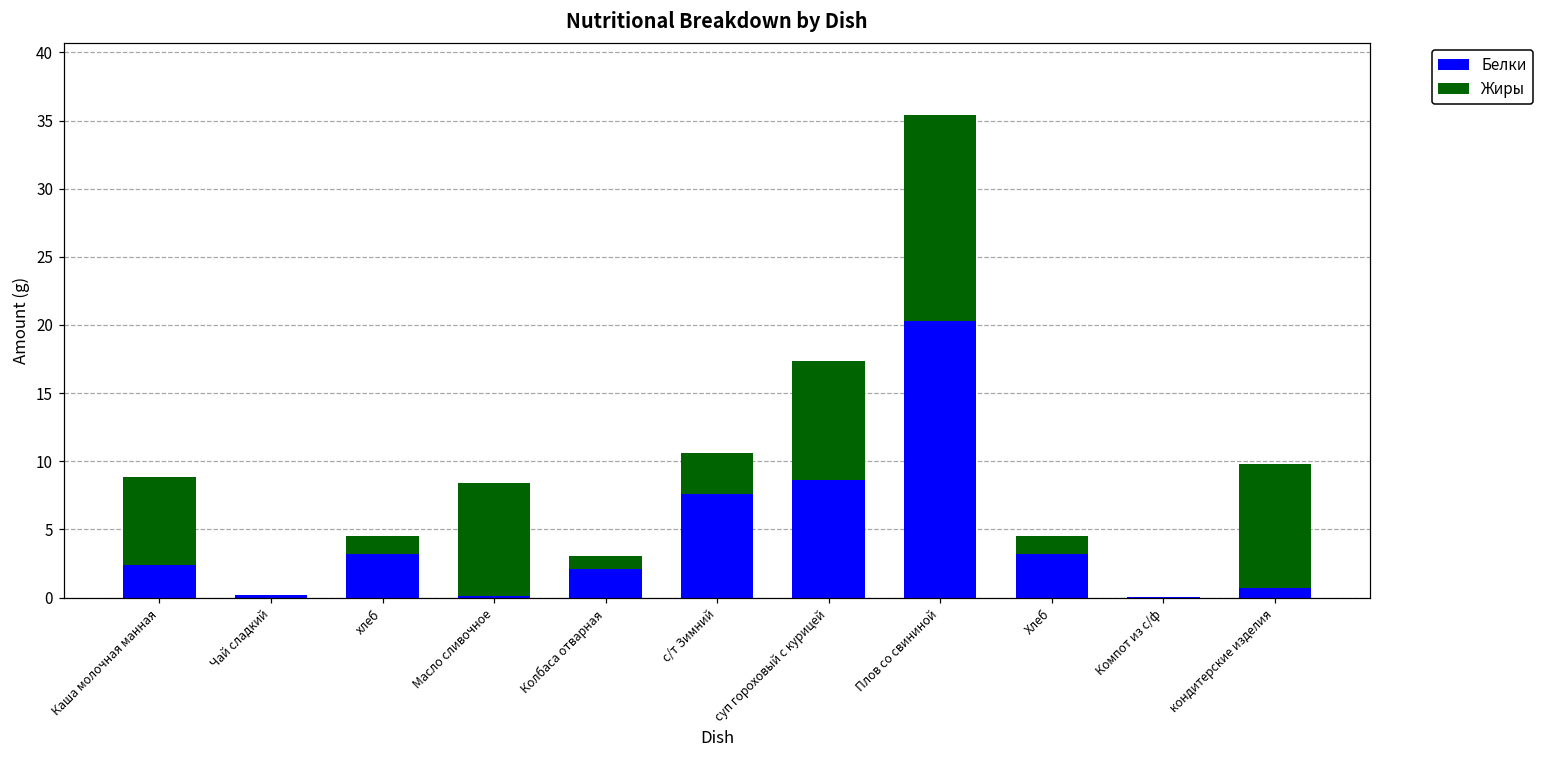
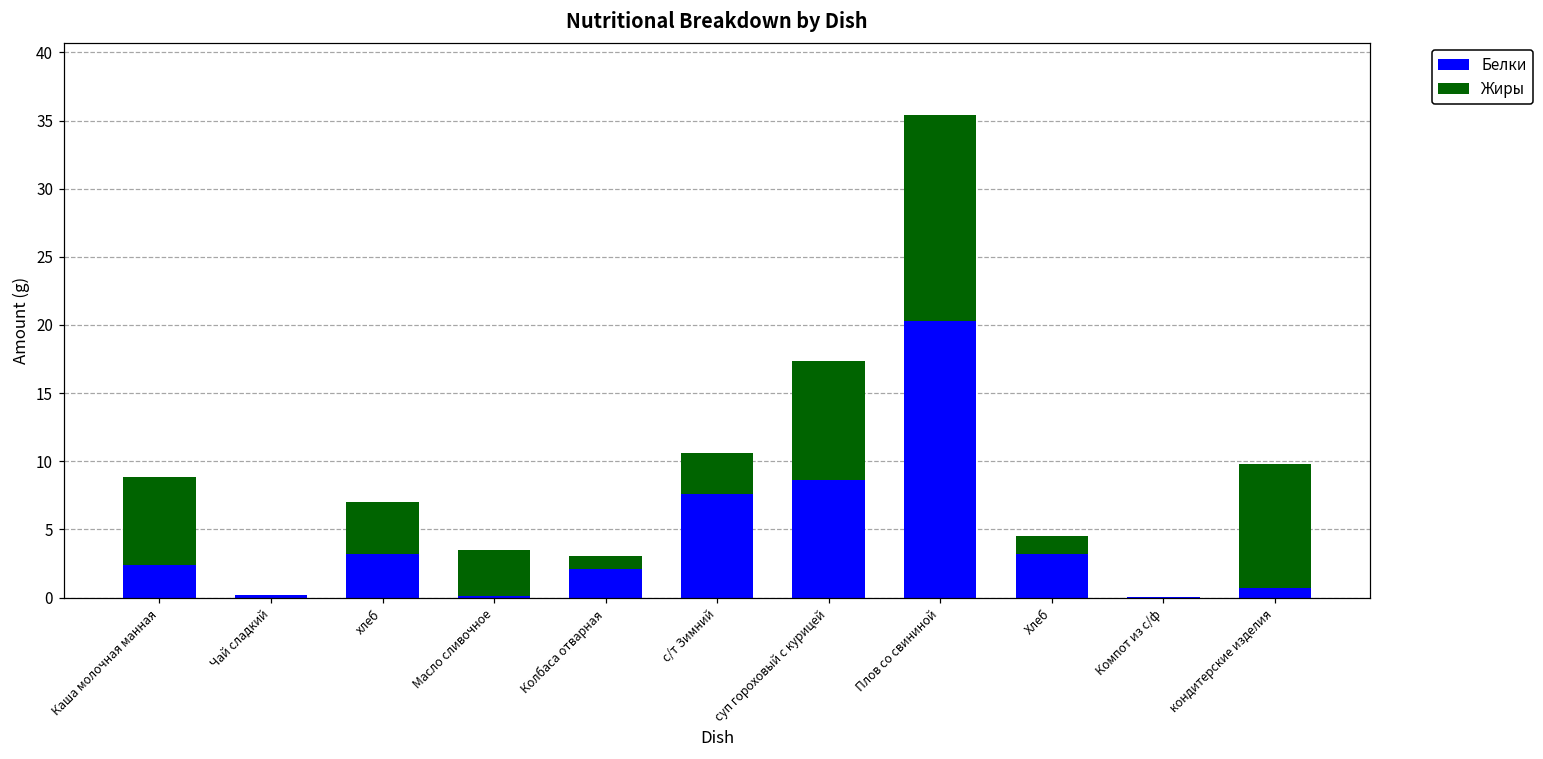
Жиры, хлеб: 1.3 -> 3.9
Жиры, Масло сливочное: 8.3 -> 3.4
